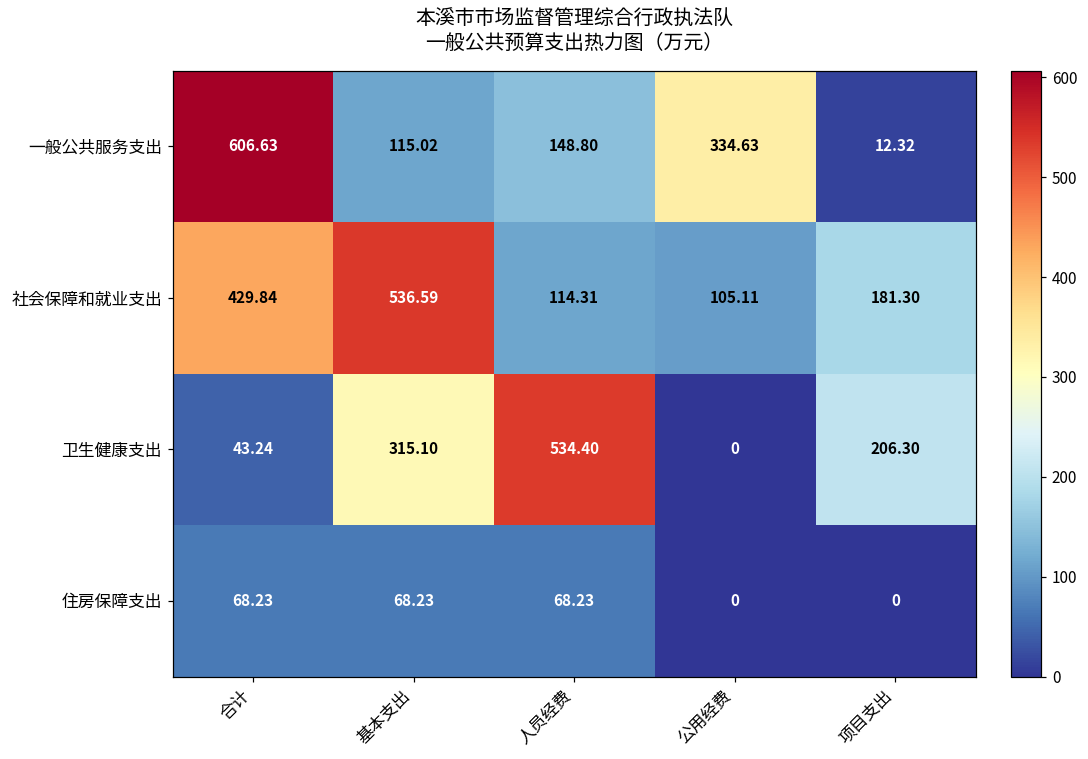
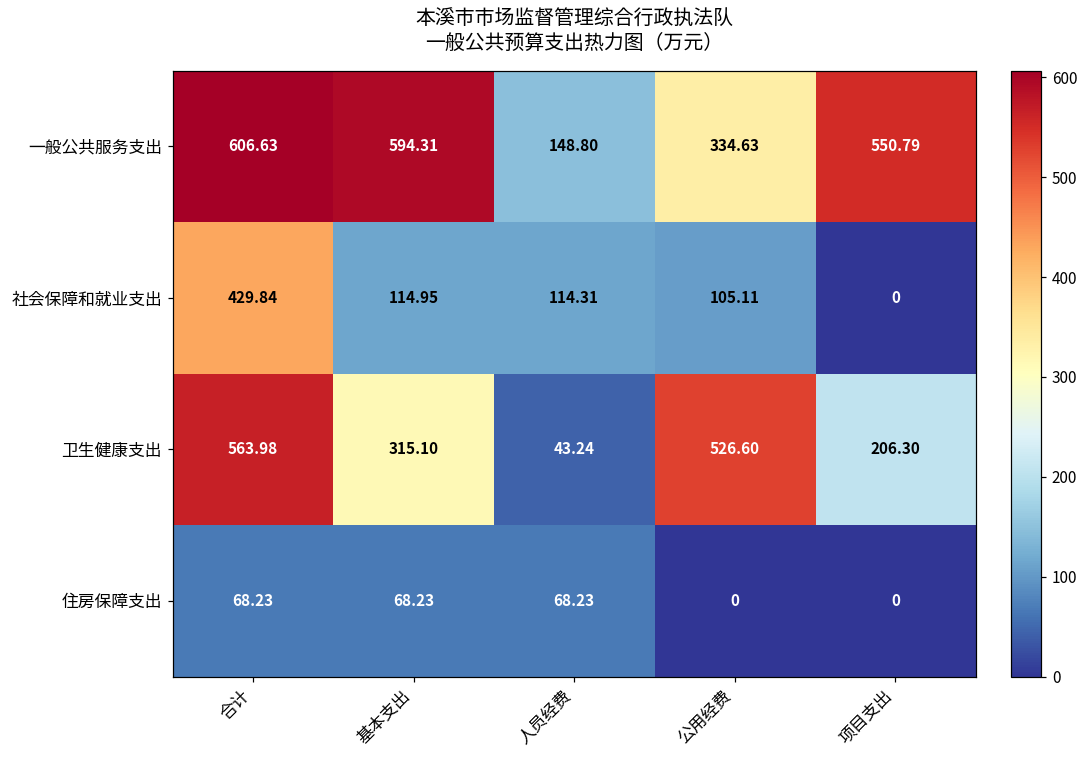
一般公共服务支出, 基本支出: 115.02 -> 594.31
一般公共服务支出, 项目支出: 12.32 -> 550.79
社会保障和就业支出, 基本支出: 536.59 -> 114.95
社会保障和就业支出, 项目支出: 181.30 -> 0
卫生健康支出, 合计: 43.24 -> 563.98
卫生健康支出, 人员经费: 534.40 -> 43.24
卫生健康支出, 公用经费: 0 -> 526.60
